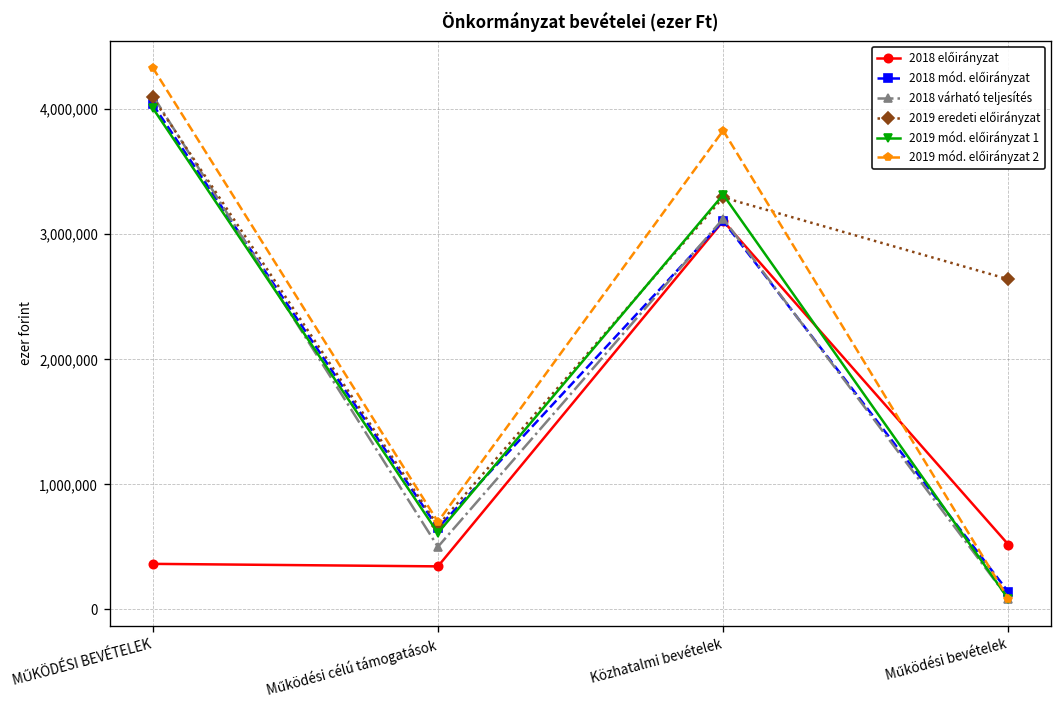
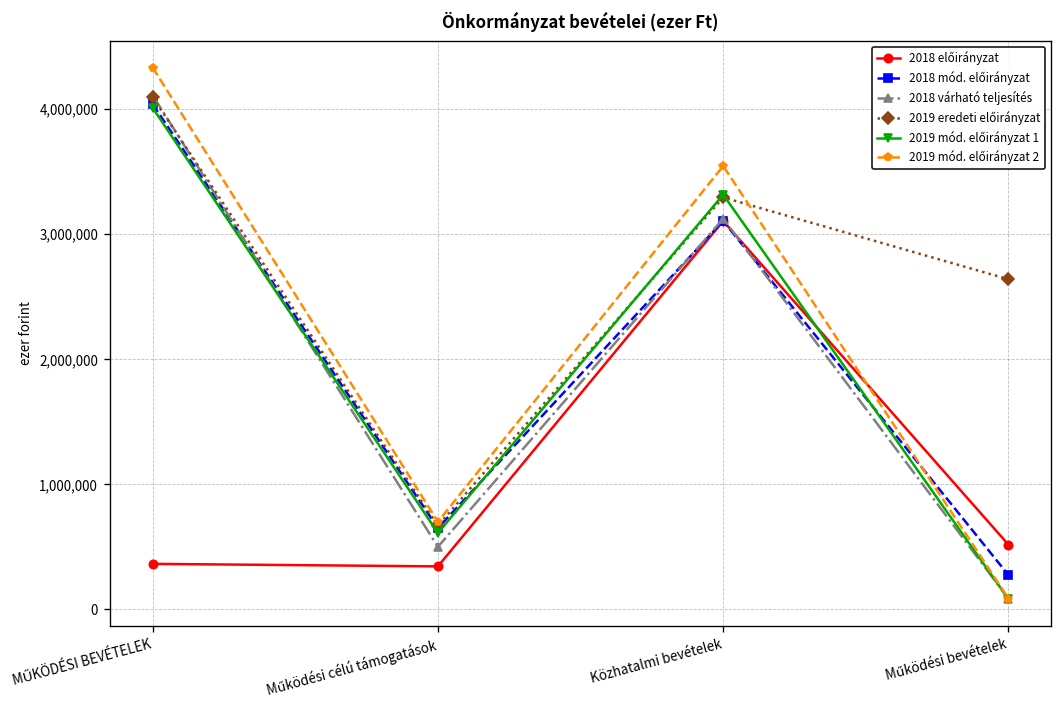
2019 mód. előirányzat 2, Közhatalmi bevételek: 3,830,000 -> 3,550,000
2018 mód. előirányzat, Működési bevételek: 140,000 -> 270,000
